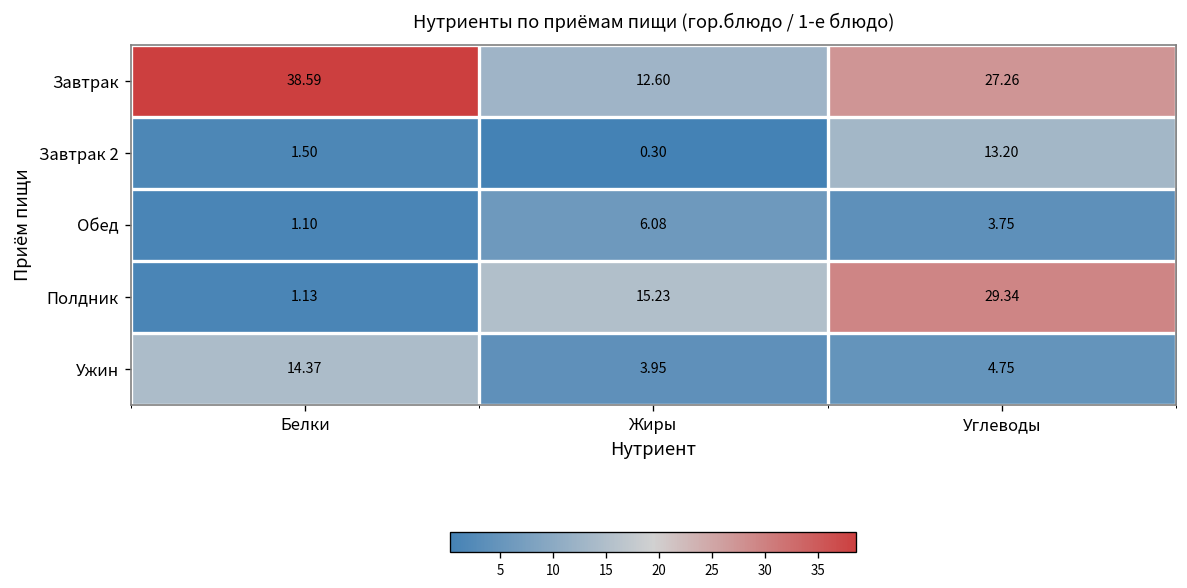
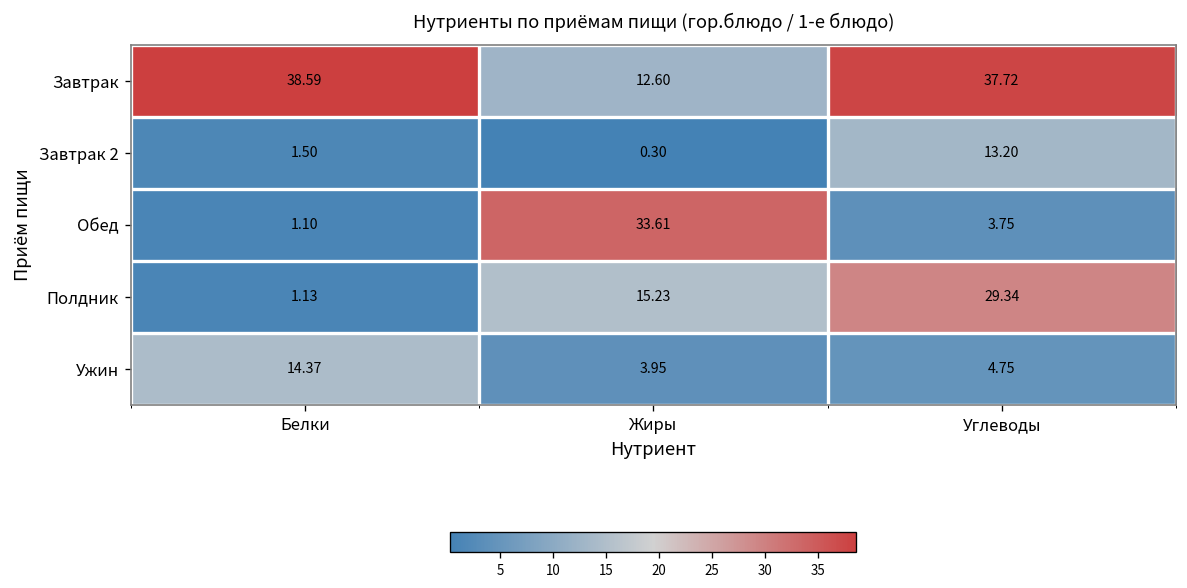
Завтрак, Углеводы: 27.26 -> 37.72
Обед, Жиры: 6.08 -> 33.61
